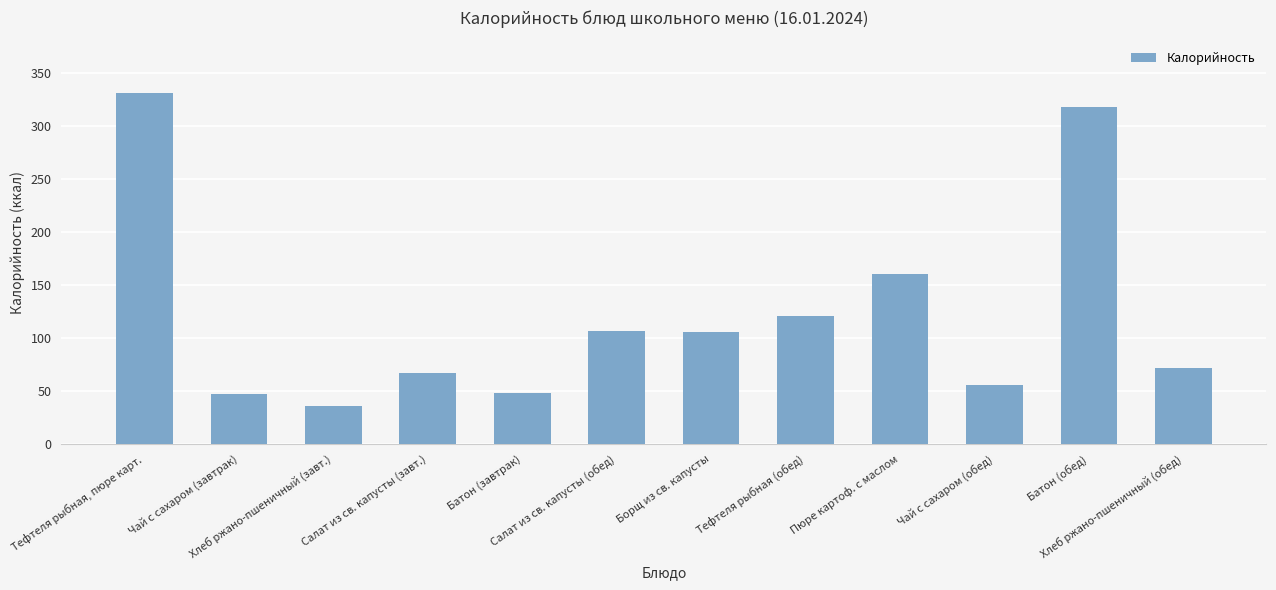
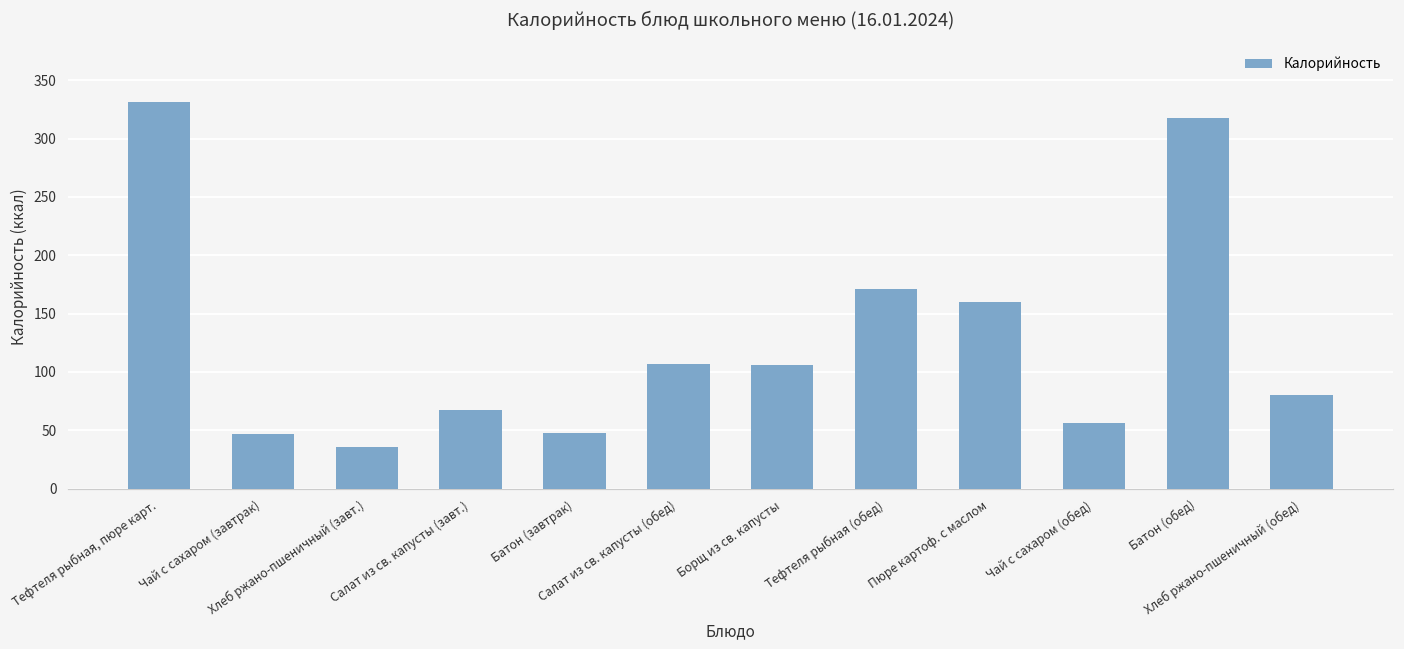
Тефтеля рыбная (обед): 121 -> 171
Хлеб ржано-пшеничный (обед): 72 -> 80
